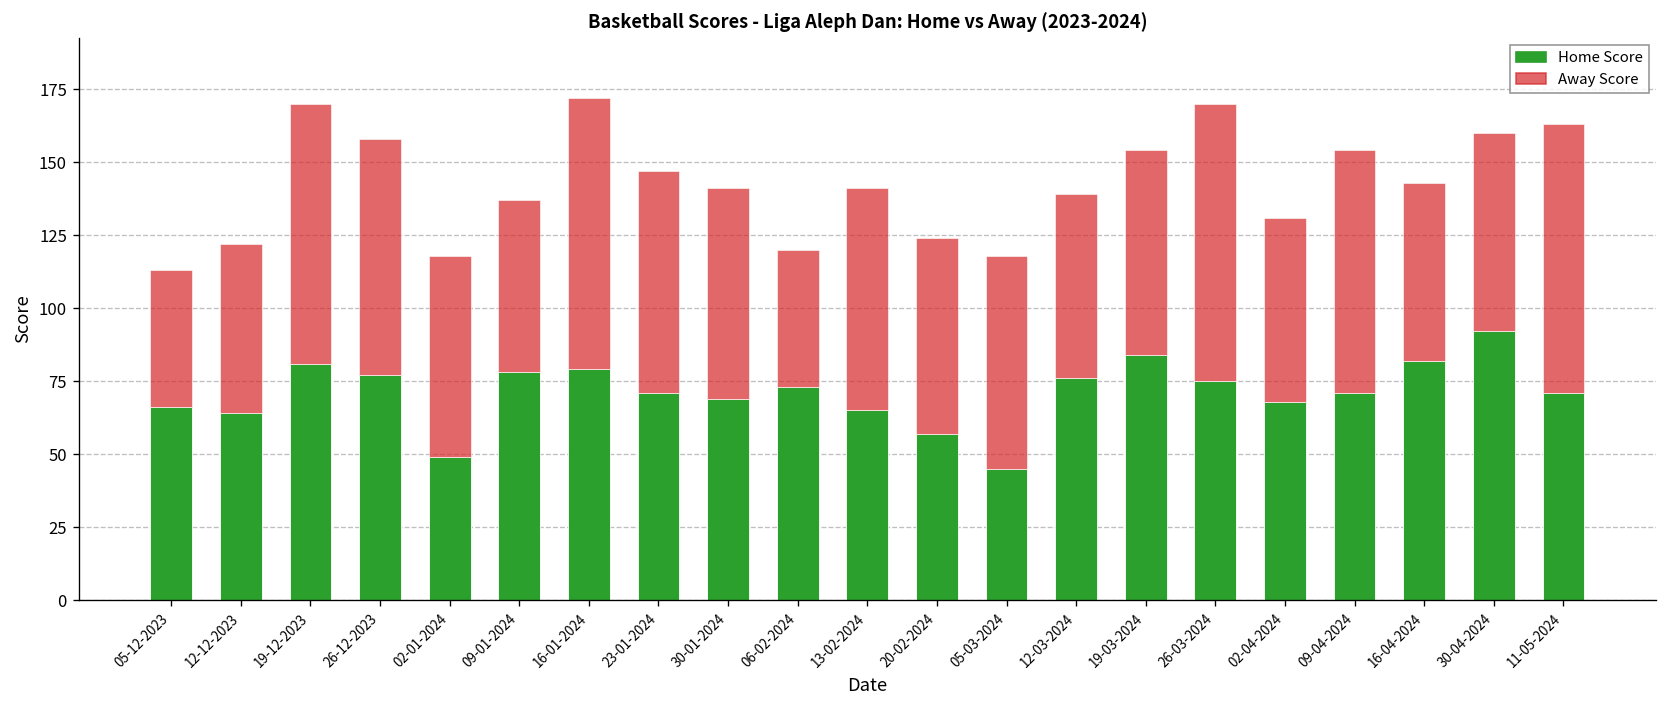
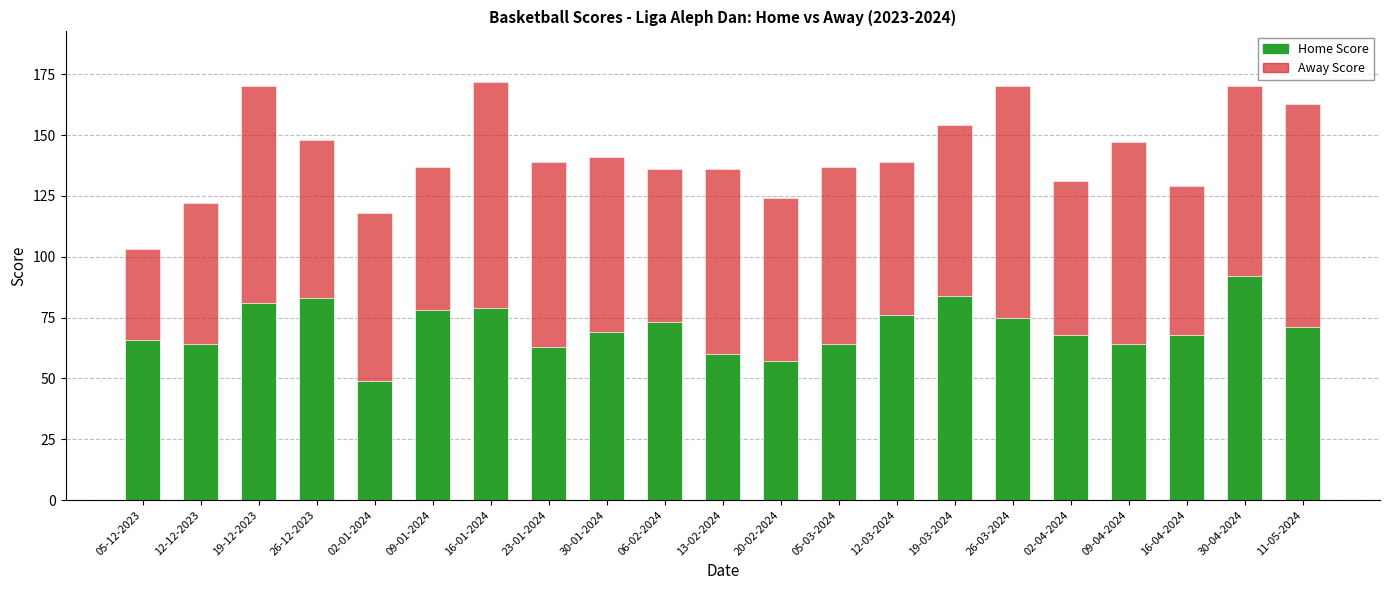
Away Score, 05-12-2023: 47 -> 37
Home Score, 26-12-2023: 77 -> 83
Away Score, 26-12-2023: 81 -> 65
Home Score, 23-01-2024: 71 -> 63
Away Score, 06-02-2024: 47 -> 63
Home Score, 13-02-2024: 65 -> 60
Home Score, 05-03-2024: 45 -> 64
Home Score, 09-04-2024: 71 -> 64
Home Score, 16-04-2024: 82 -> 68
Away Score, 30-04-2024: 68 -> 78
